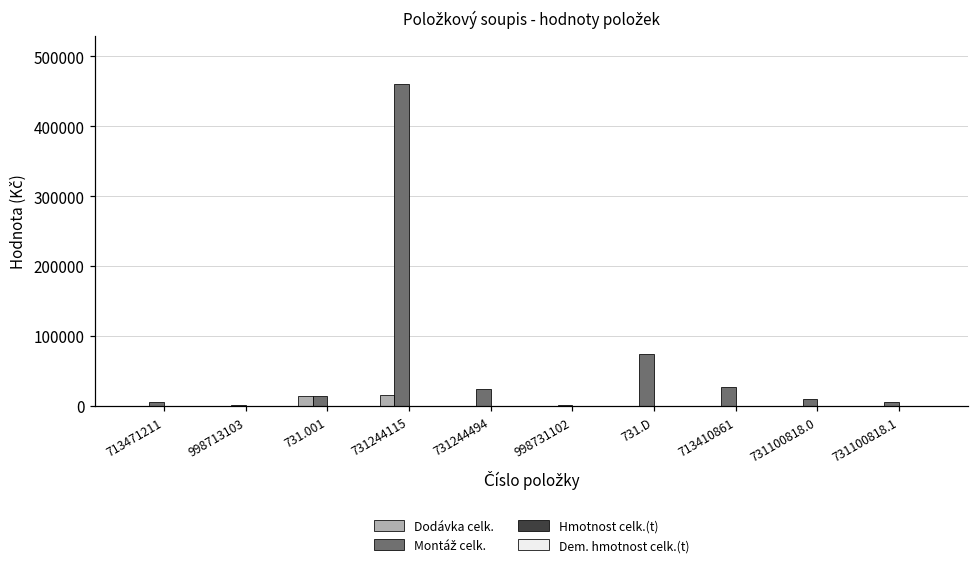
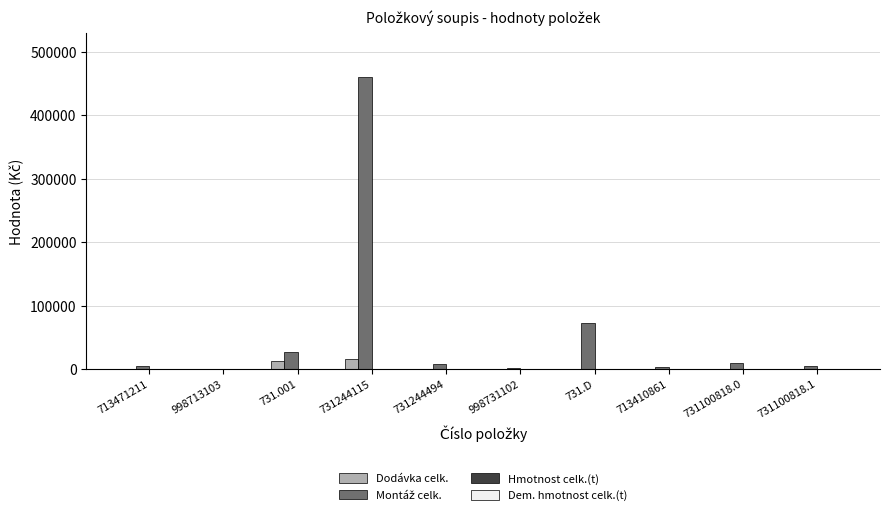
Montáž celk., 731.001: 10000 -> 30000
Montáž celk., 731244494: 20000 -> 10000
Montáž celk., 713410861: 30000 -> 0
